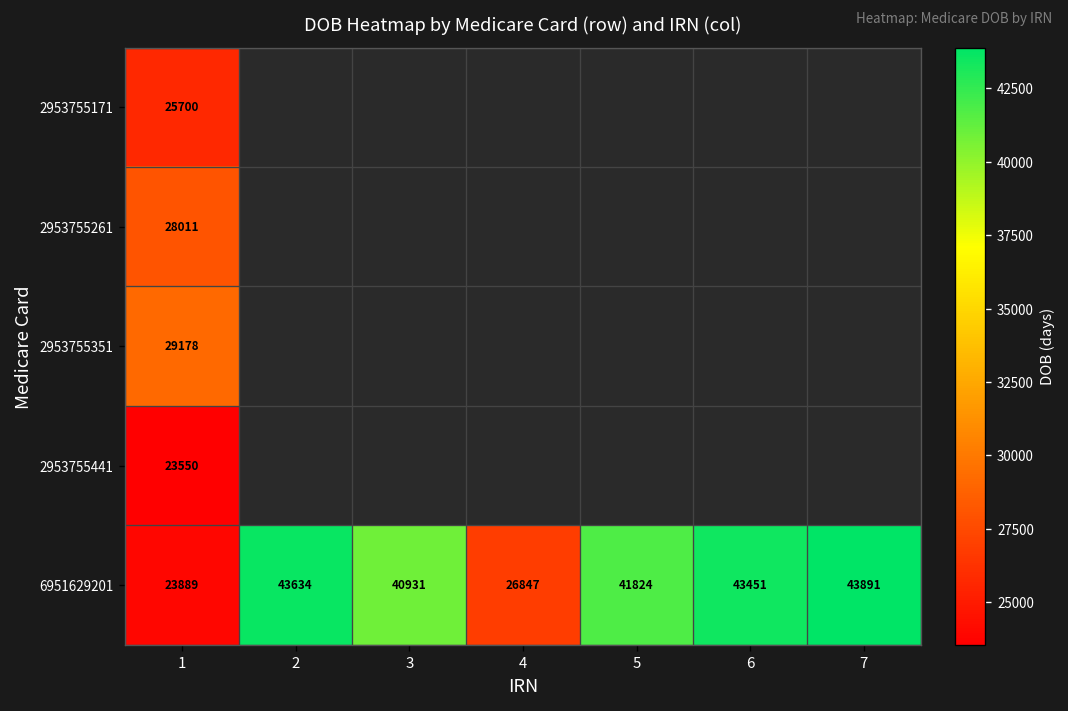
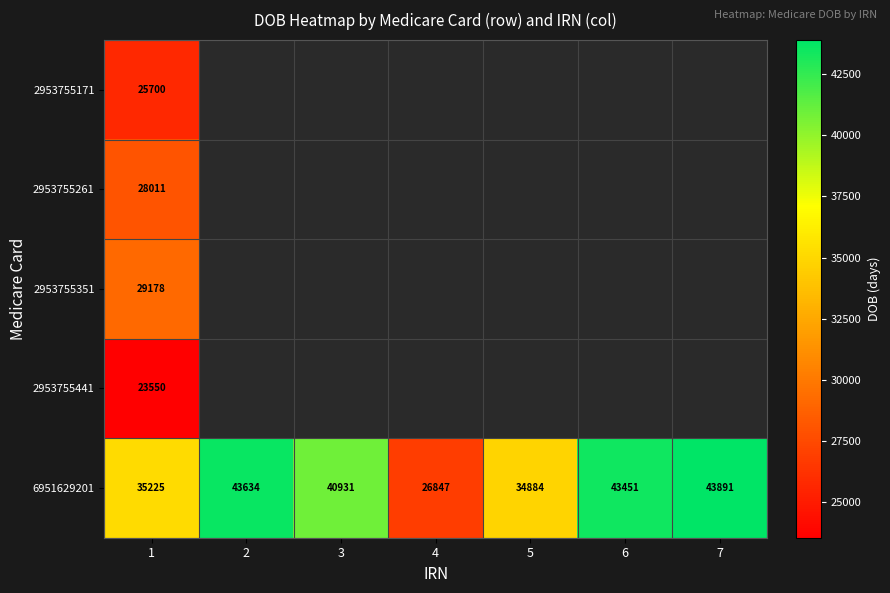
6951629201, 1: 23889 -> 35225
6951629201, 5: 41824 -> 34884
